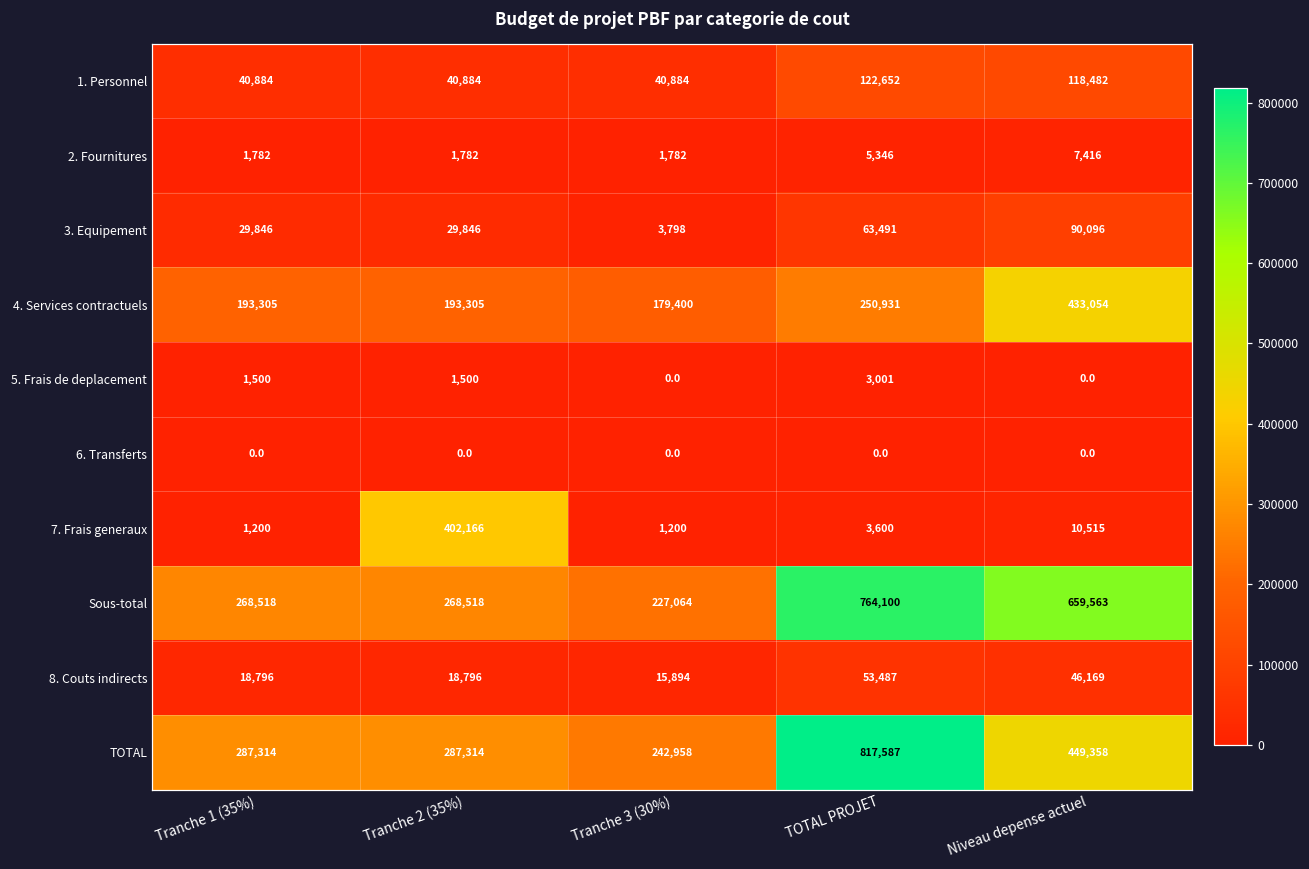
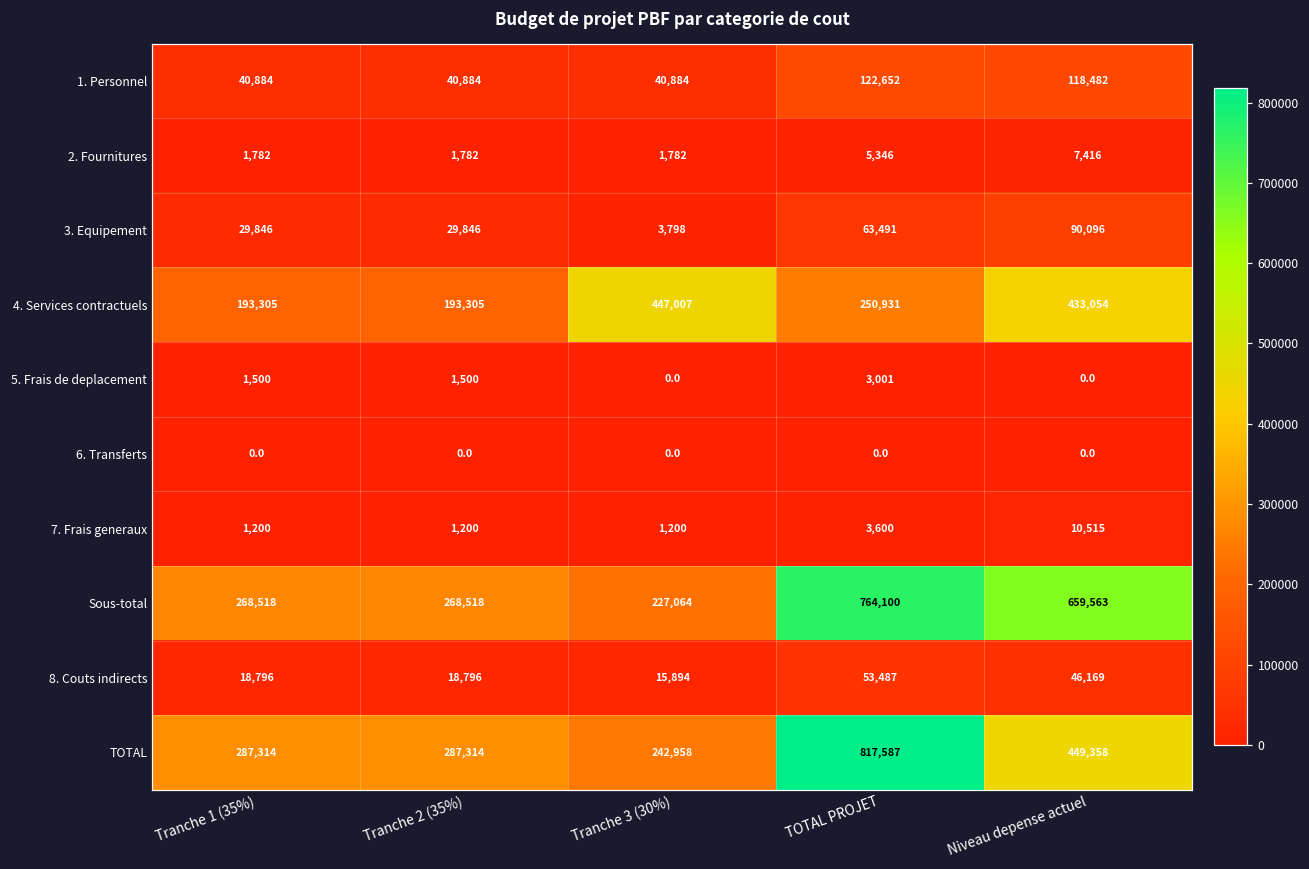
4. Services contractuels, Tranche 3 (30%): 179,400 -> 447,007
7. Frais generaux, Tranche 2 (35%): 402,166 -> 1,200
